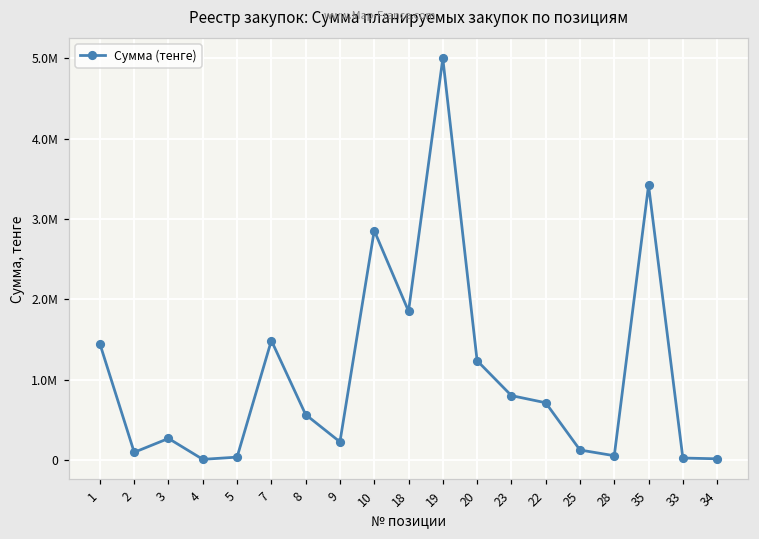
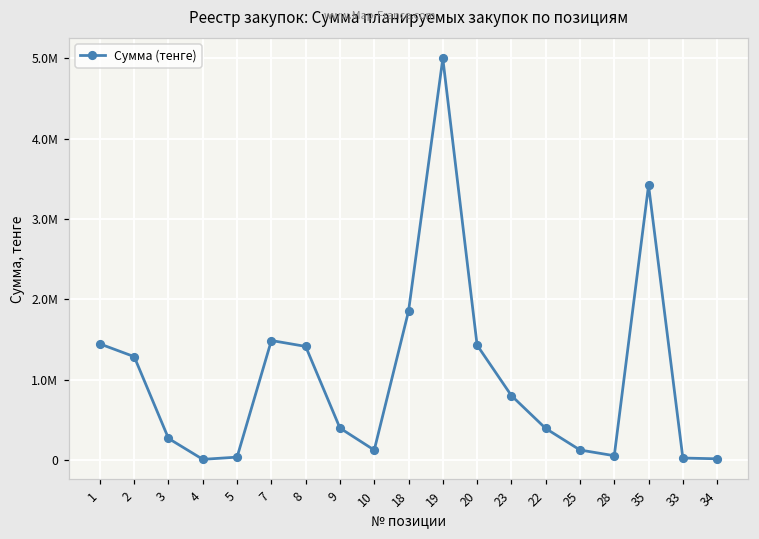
2: 100000 -> 1300000
8: 600000 -> 1400000
9: 200000 -> 400000
10: 2900000 -> 100000
20: 1200000 -> 1400000
22: 700000 -> 400000
